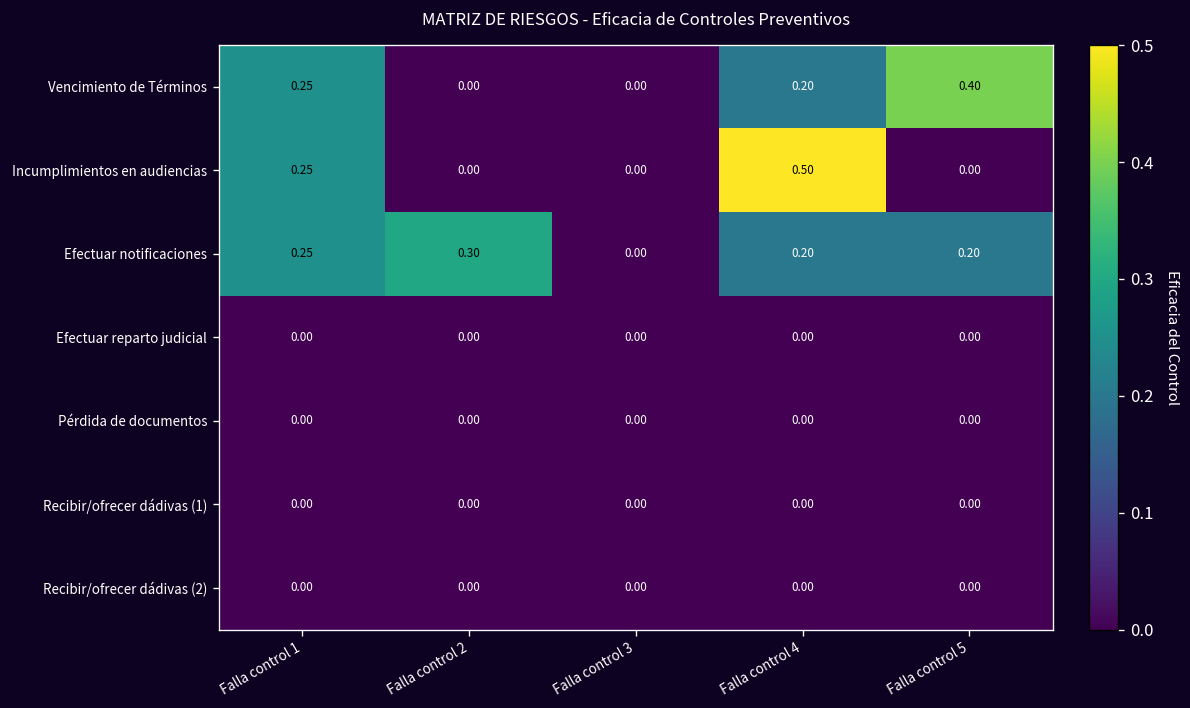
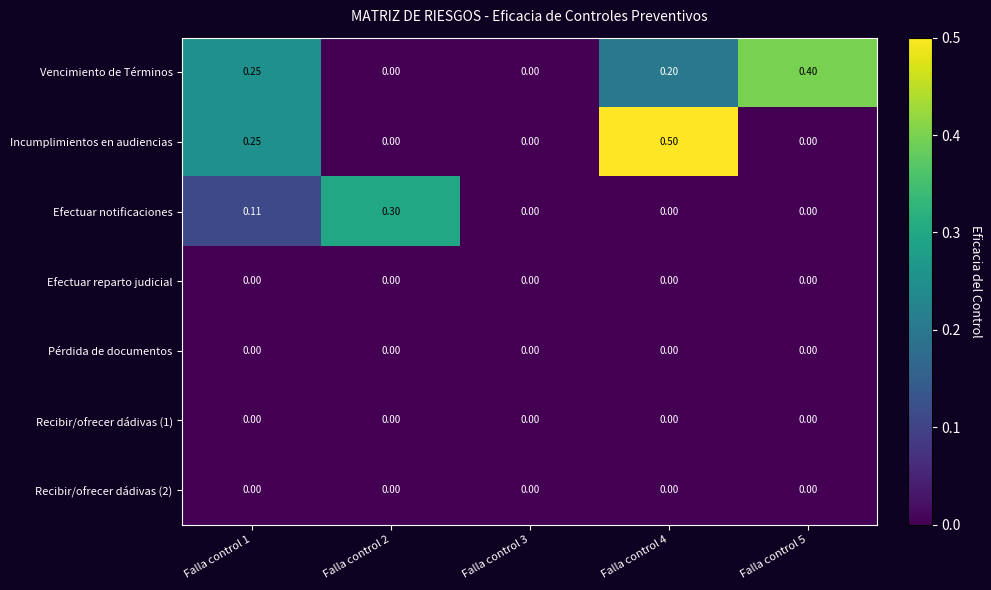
Efectuar notificaciones, Falla control 1: 0.25 -> 0.11
Efectuar notificaciones, Falla control 4: 0.20 -> 0.00
Efectuar notificaciones, Falla control 5: 0.20 -> 0.00
